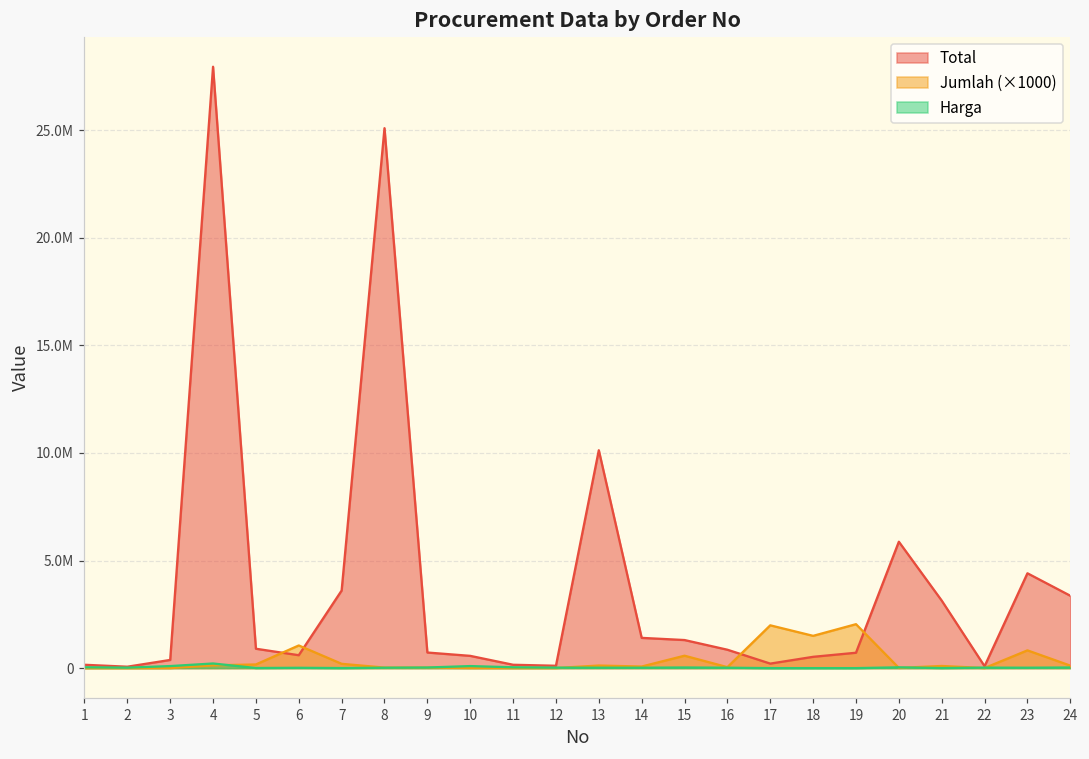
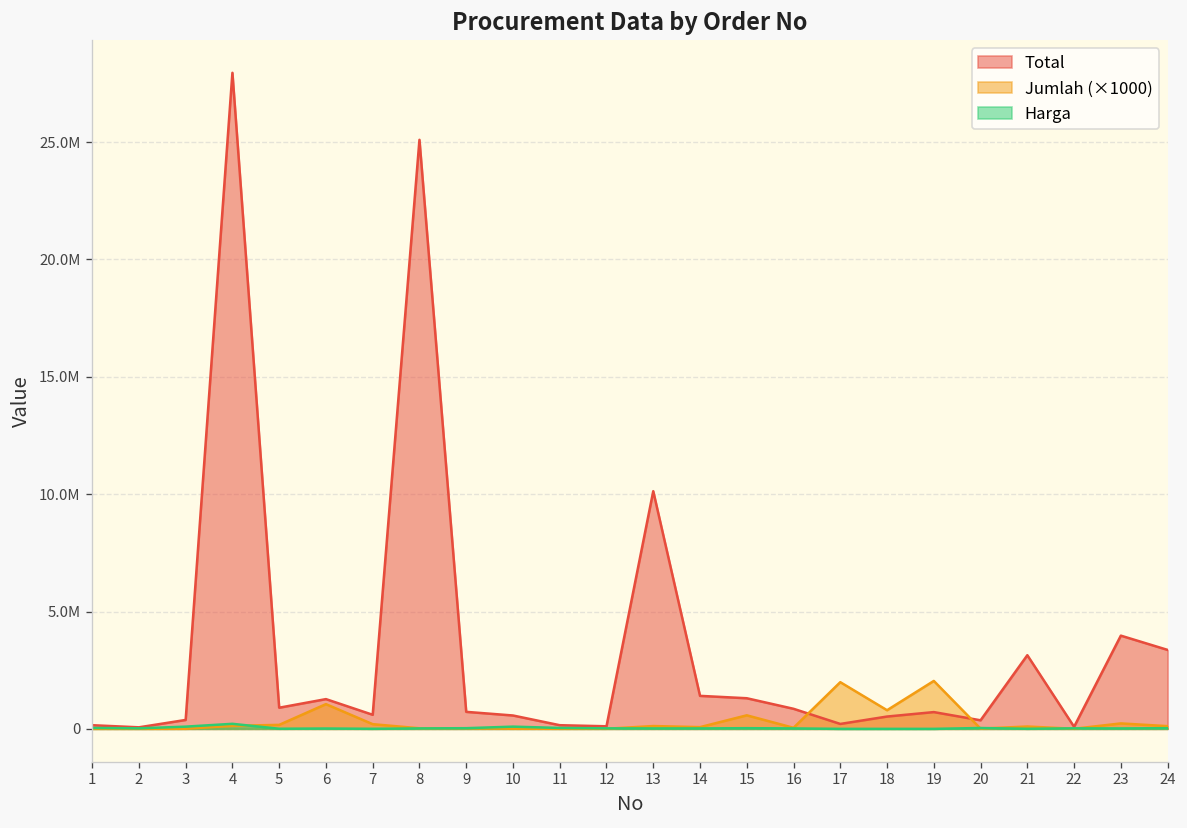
Total, 6: 600000 -> 1300000
Total, 7: 3600000 -> 600000
Jumlah (×1000), 18: 1500000 -> 800000
Total, 20: 5900000 -> 400000
Total, 23: 4400000 -> 4000000
Jumlah (×1000), 23: 800000 -> 200000
